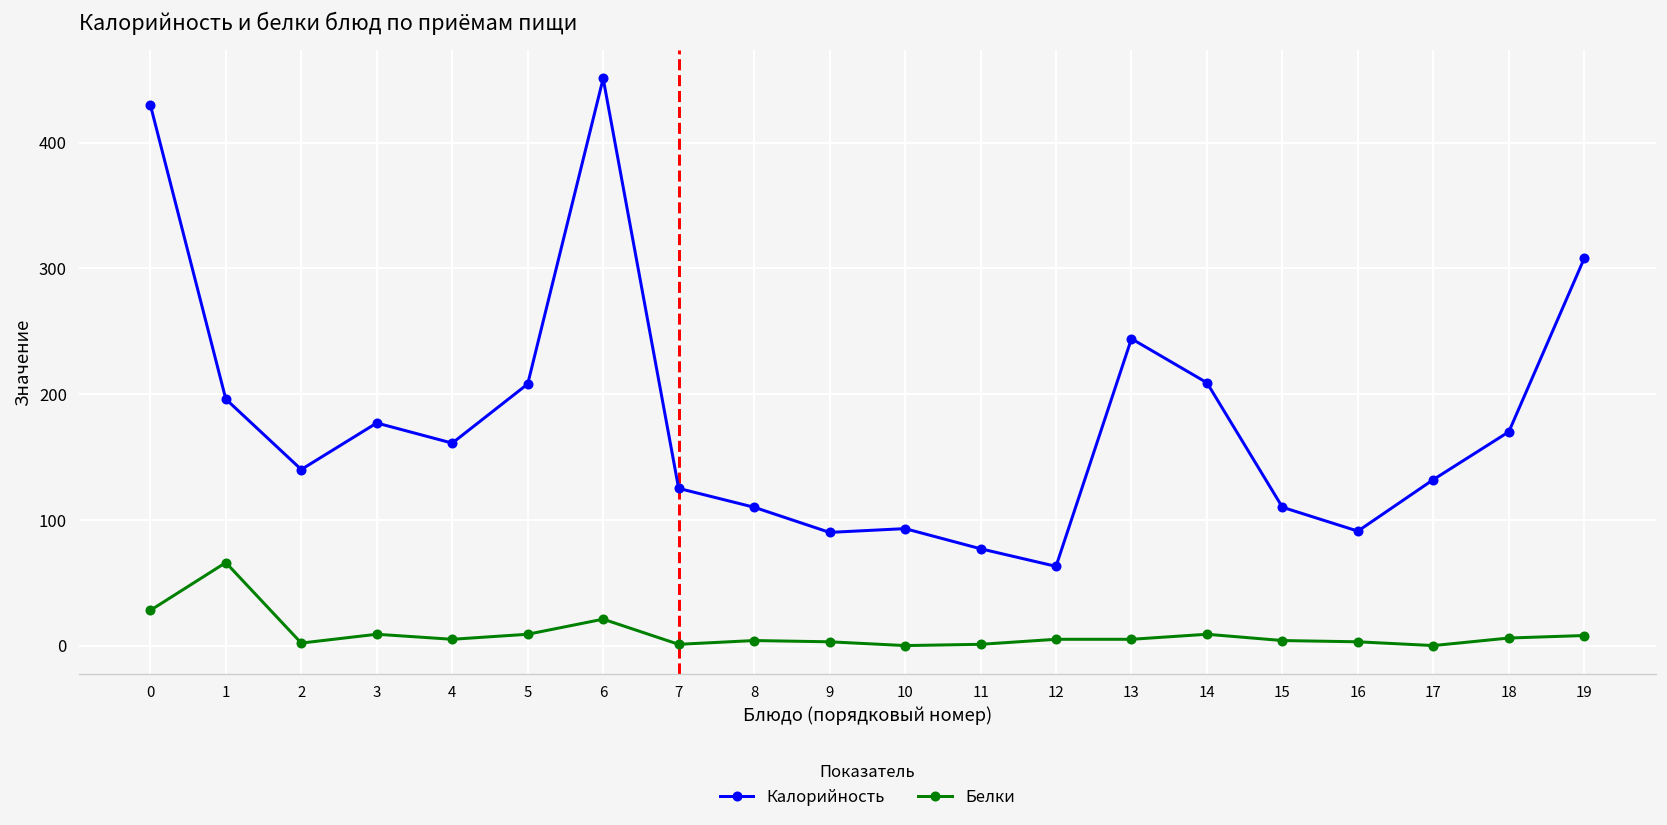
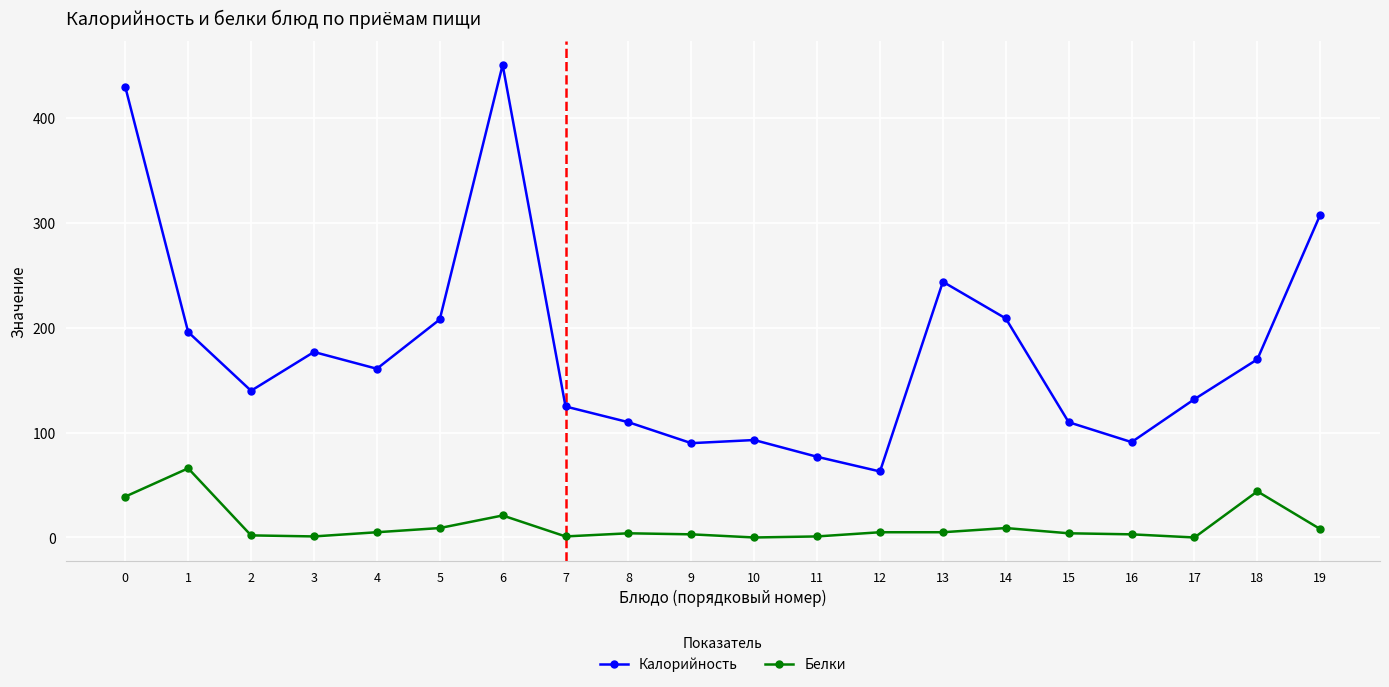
Белки, 0: 28 -> 39
Белки, 3: 9 -> 1
Белки, 18: 6 -> 44
